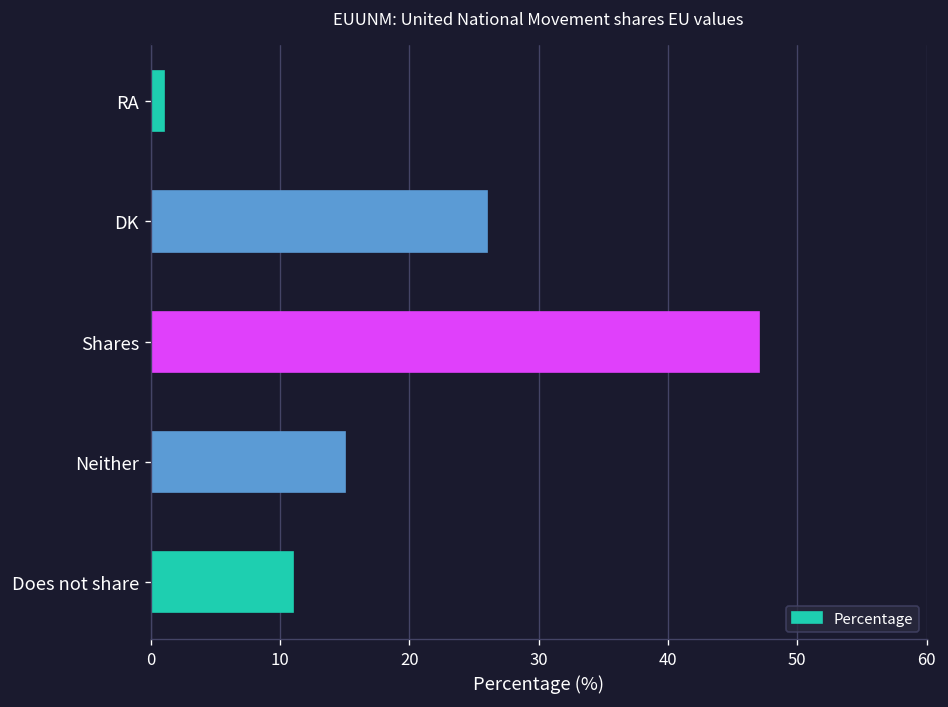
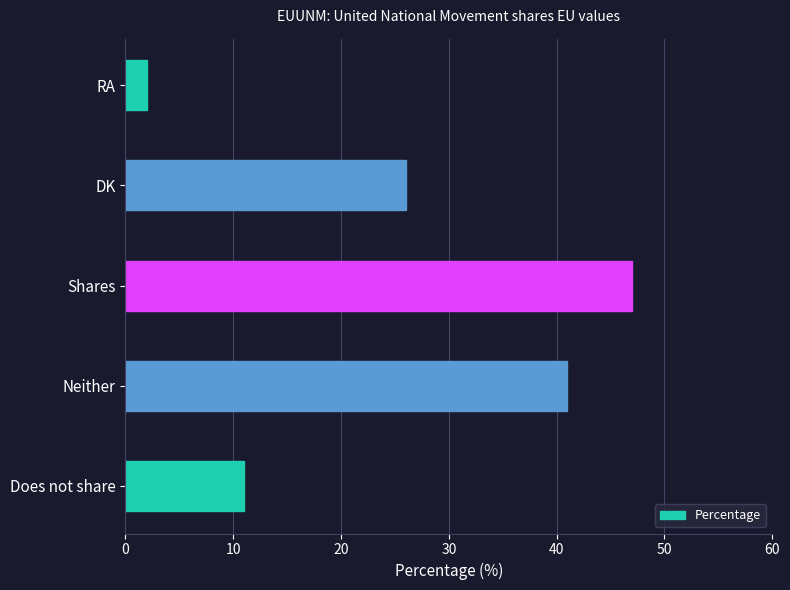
RA: 1 -> 2
Neither: 15 -> 41
